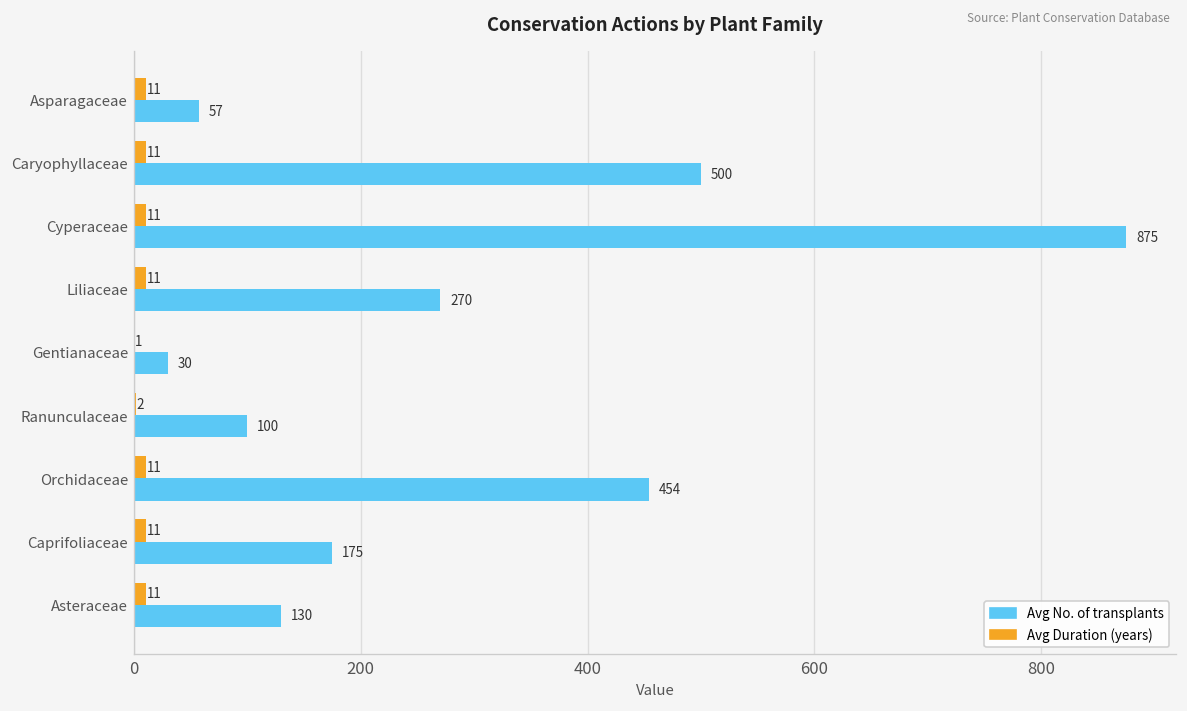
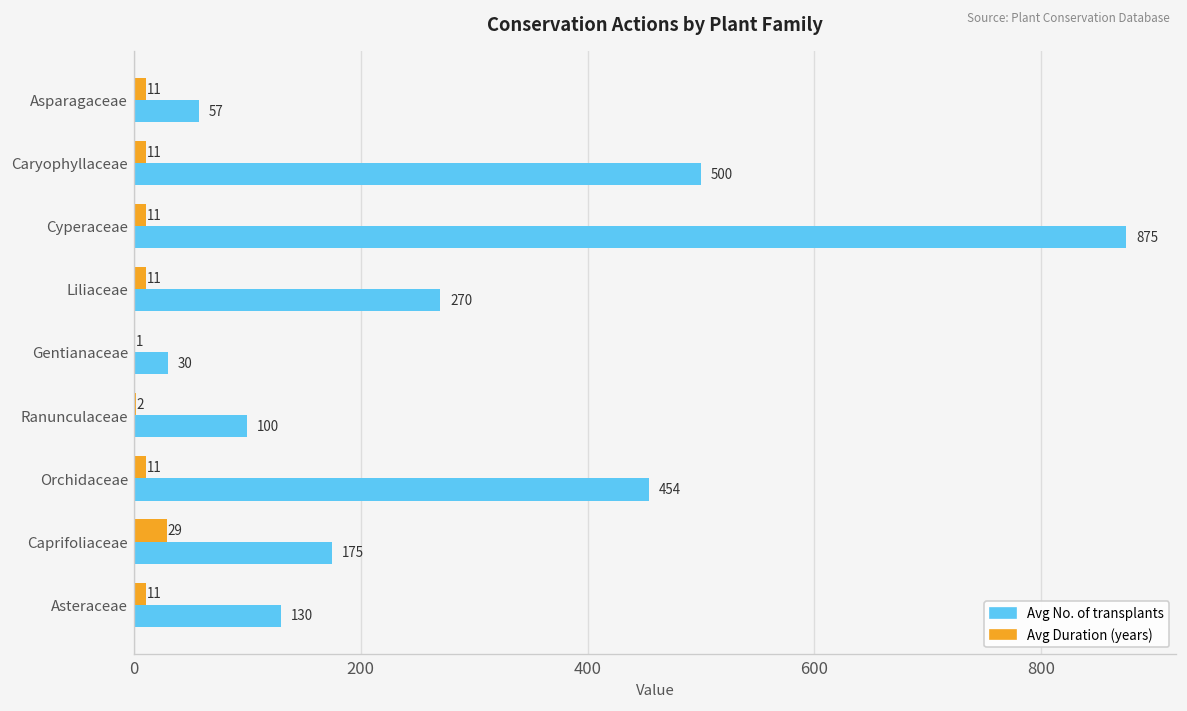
Avg Duration (years), Caprifoliaceae: 11 -> 29
